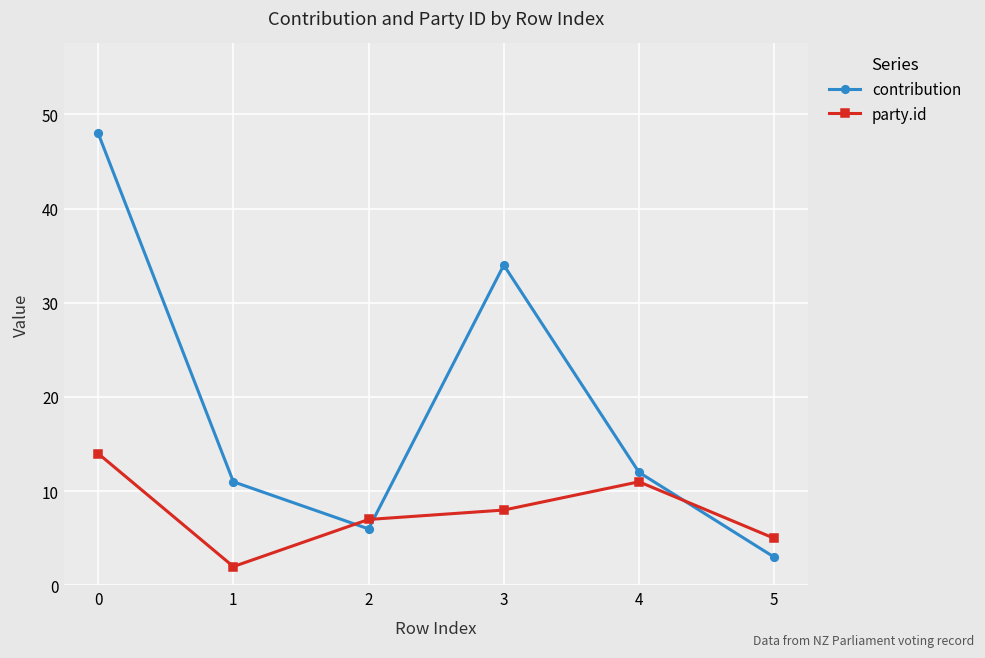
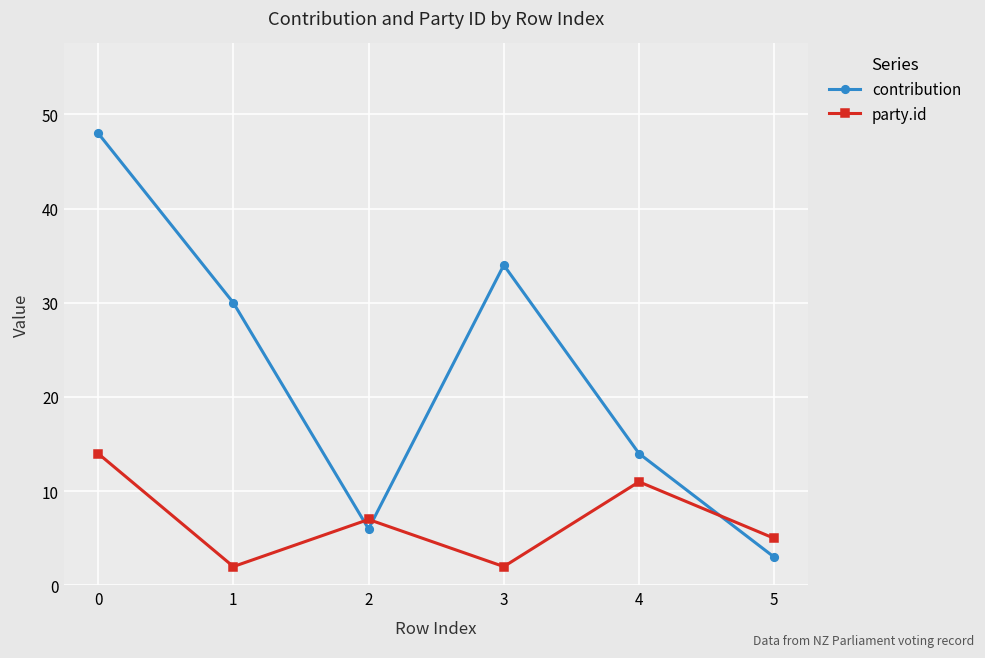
contribution, 1: 11 -> 30
party.id, 3: 8 -> 2
contribution, 4: 12 -> 14
